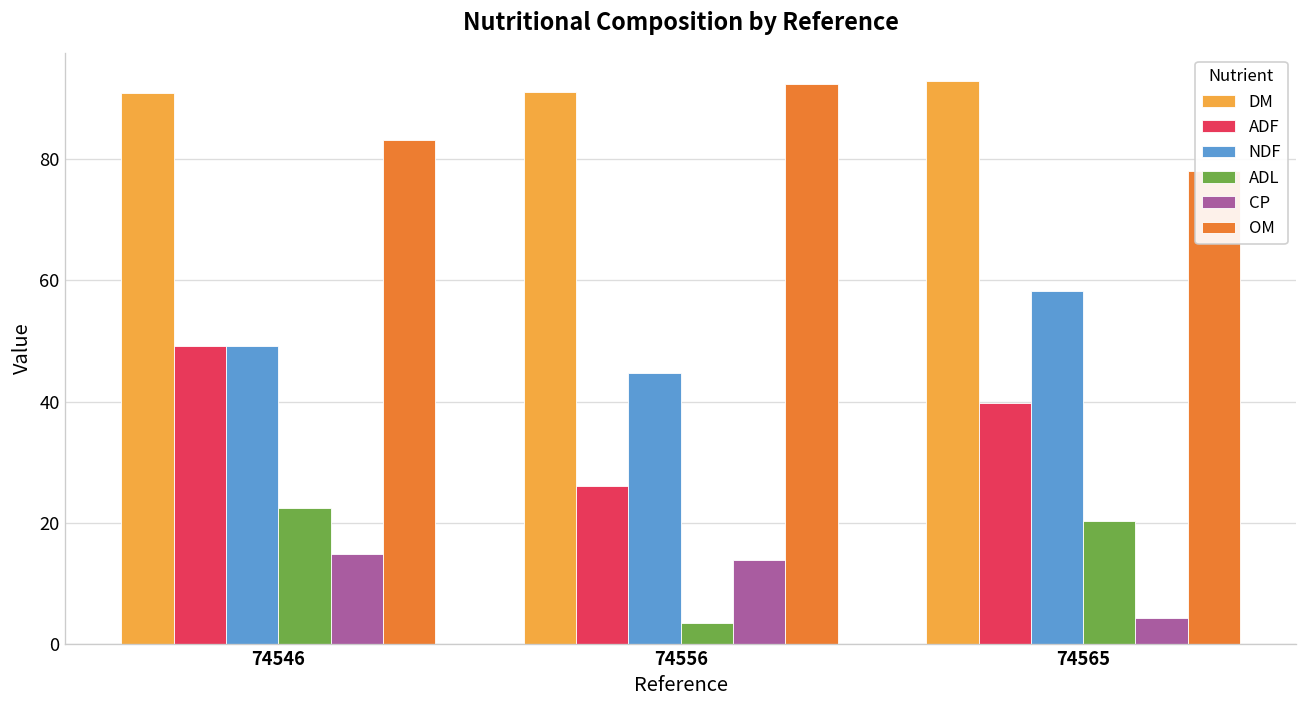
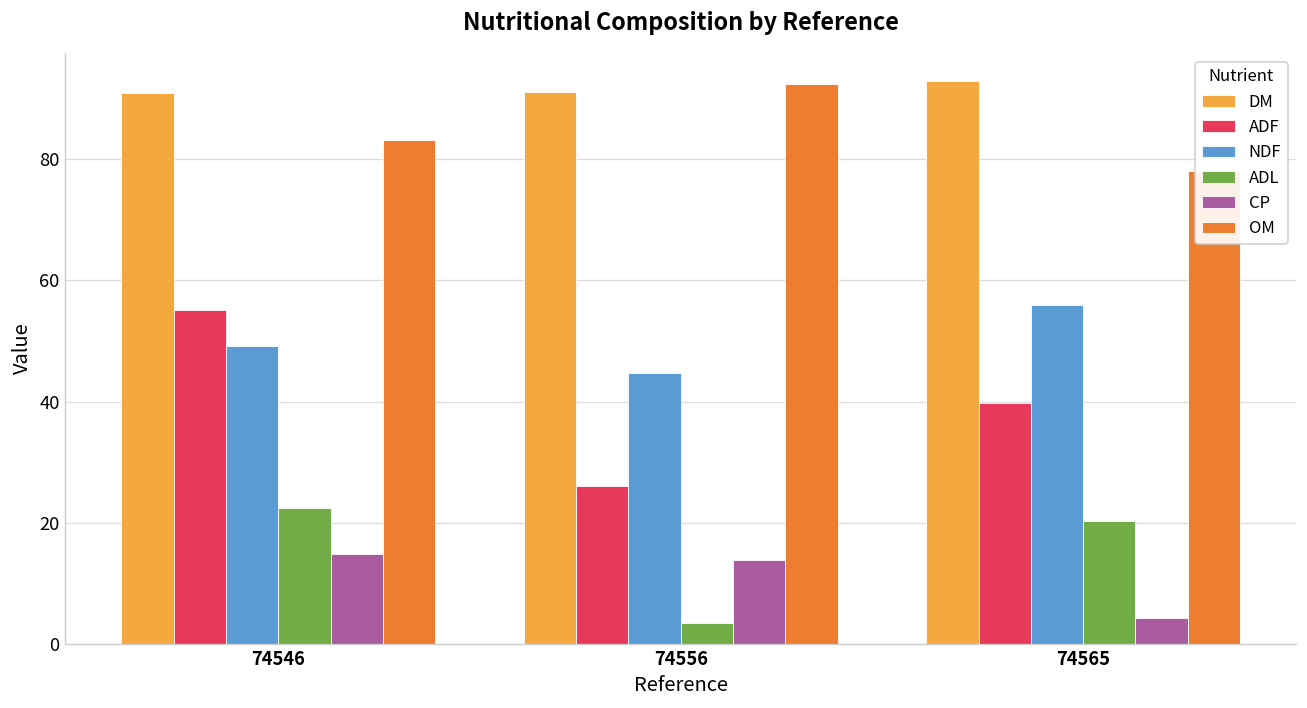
ADF, 74546: 49 -> 55
NDF, 74565: 58 -> 56
